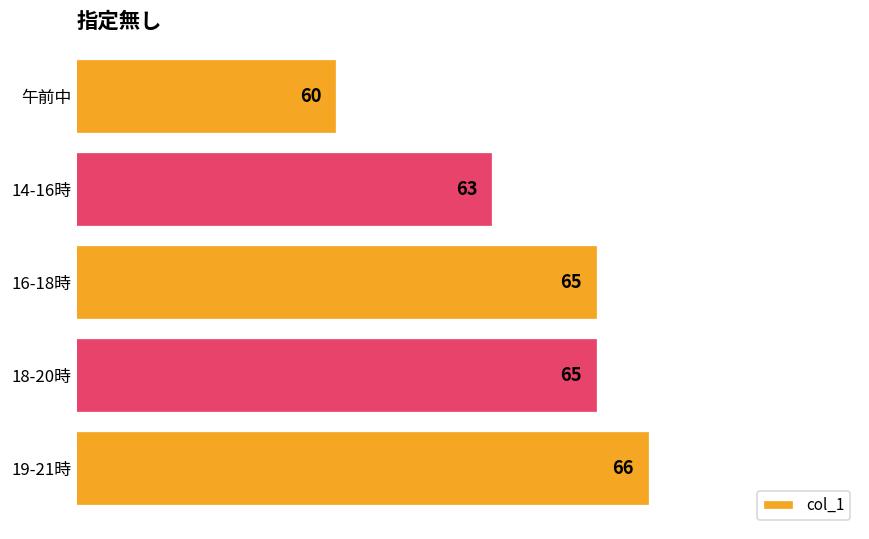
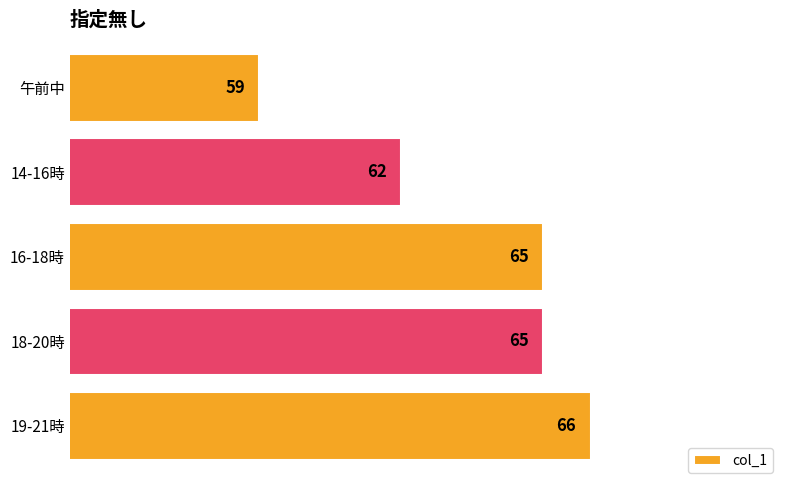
午前中: 60 -> 59
14-16時: 63 -> 62
